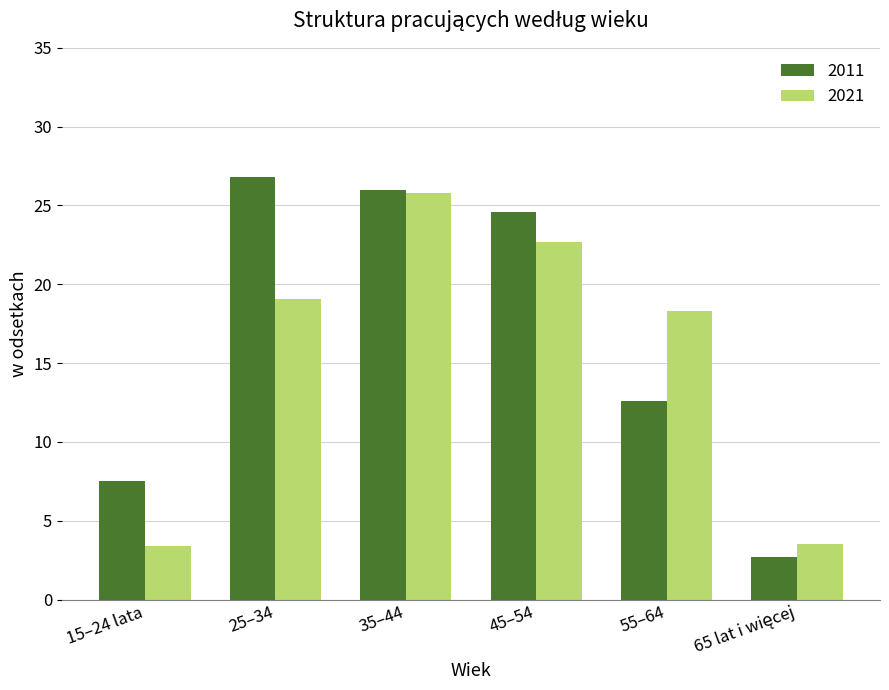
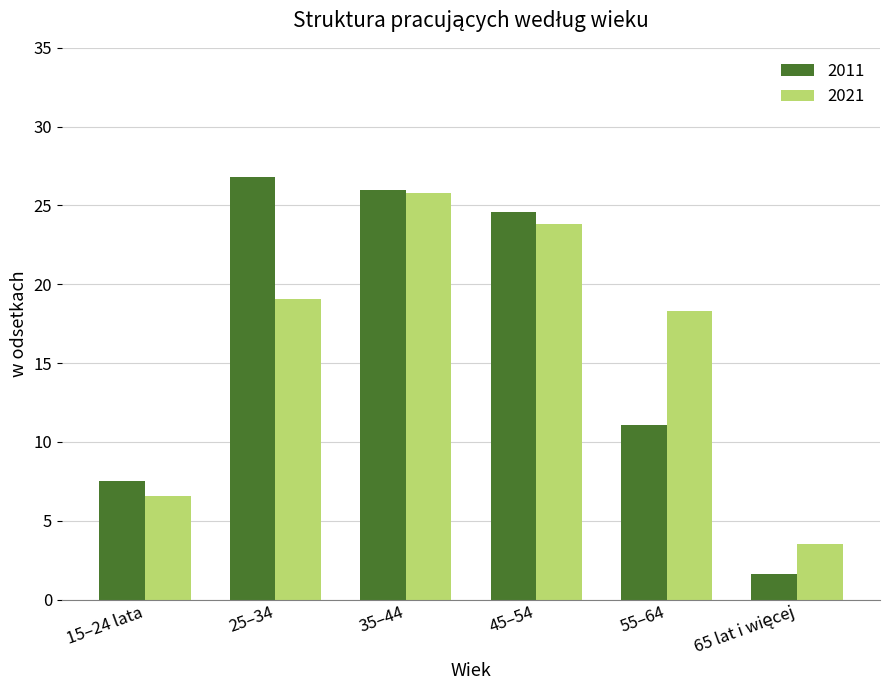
2021, 15–24 lata: 3.4 -> 6.6
2021, 45–54: 22.7 -> 23.8
2011, 55–64: 12.6 -> 11.1
2011, 65 lat i więcej: 2.7 -> 1.6
